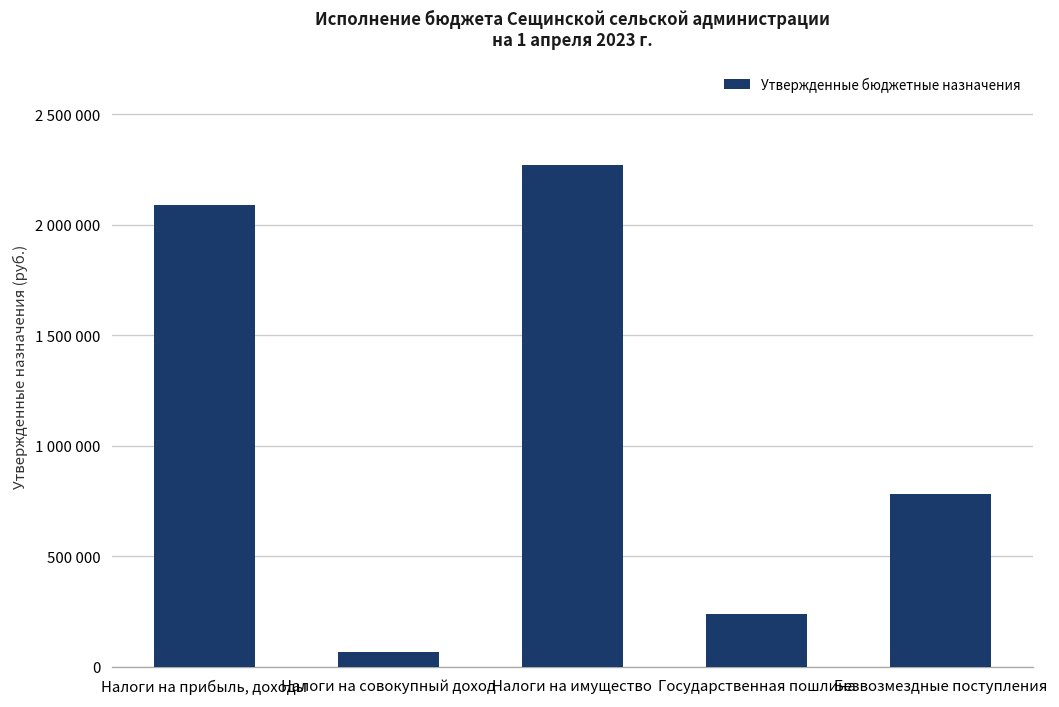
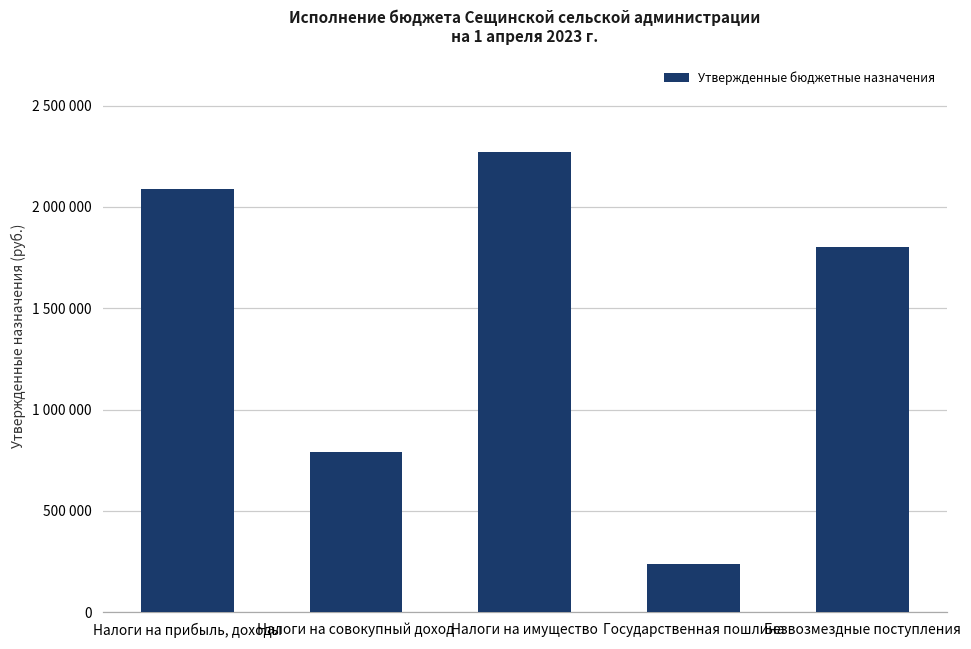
Налоги на совокупный доход: 70000 -> 790000
Безвозмездные поступления: 780000 -> 1800000
